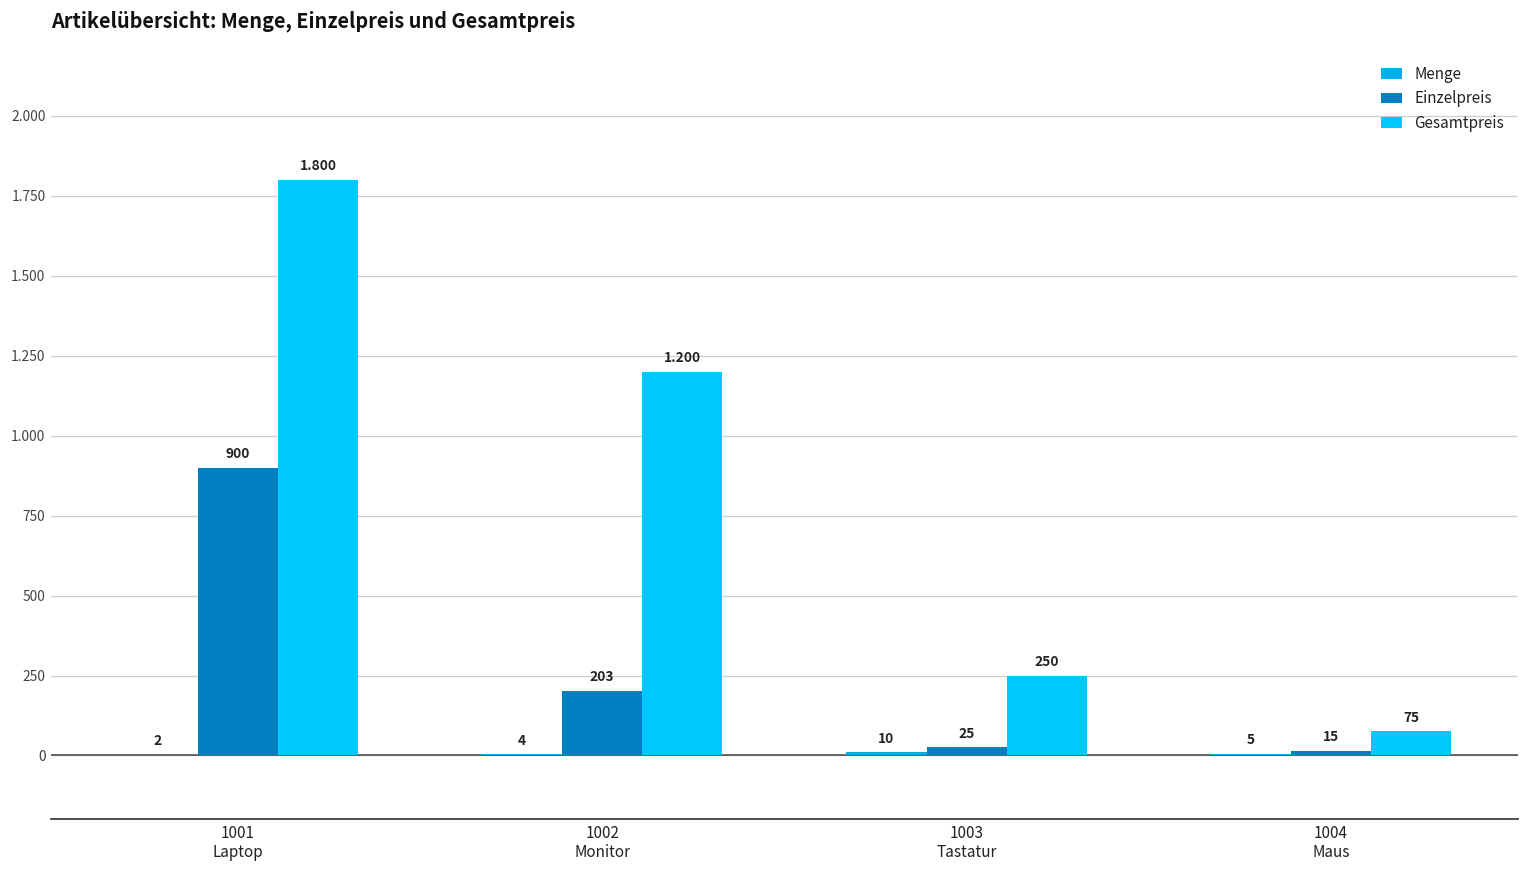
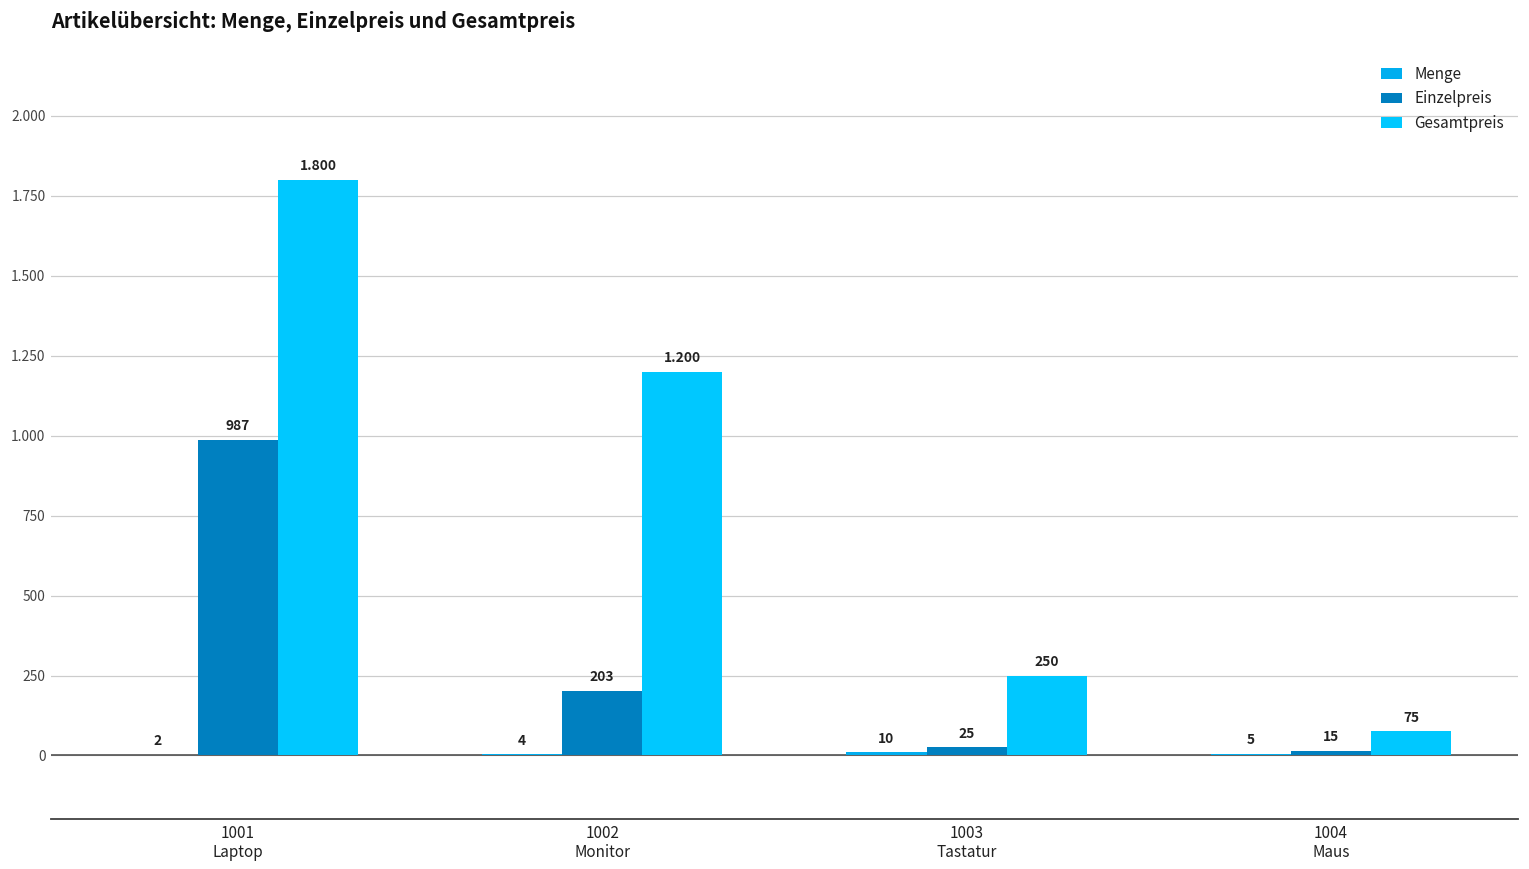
Einzelpreis, 1001 Laptop: 900 -> 987
